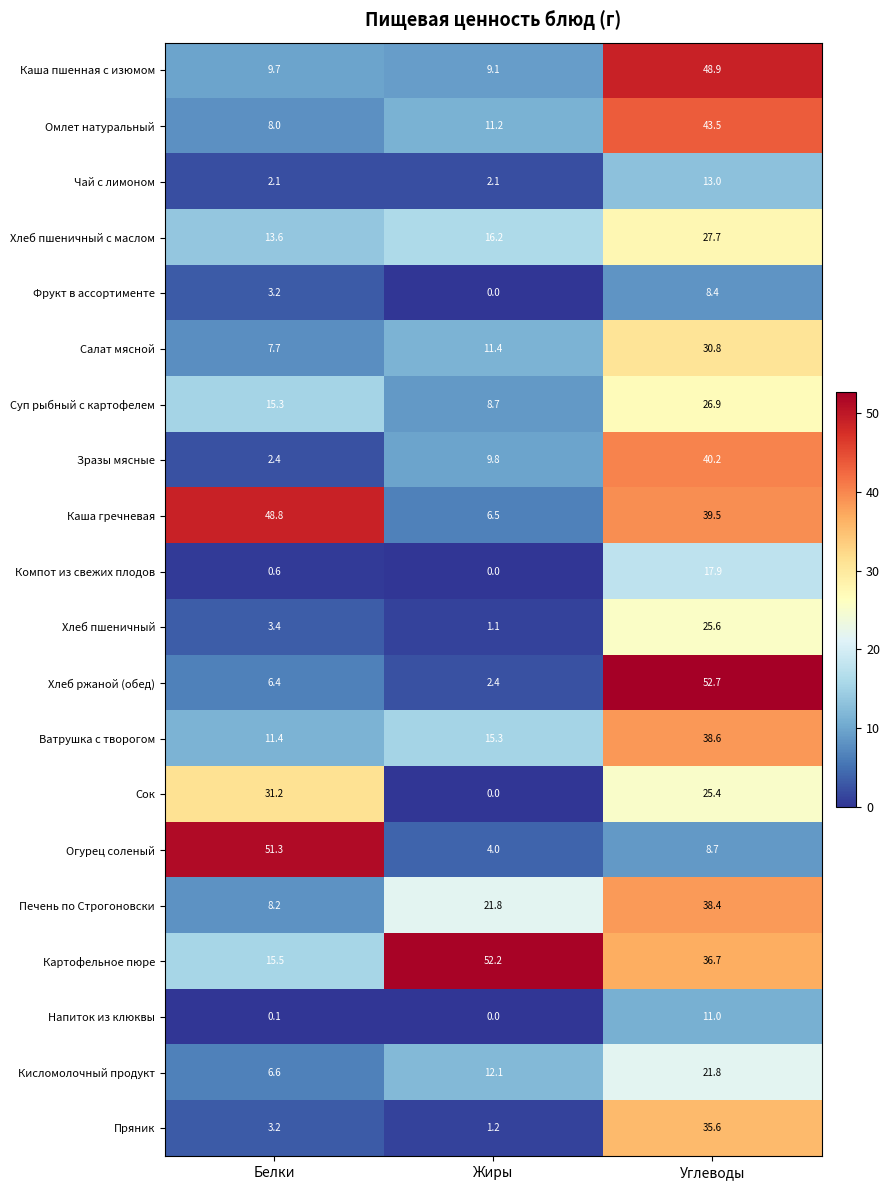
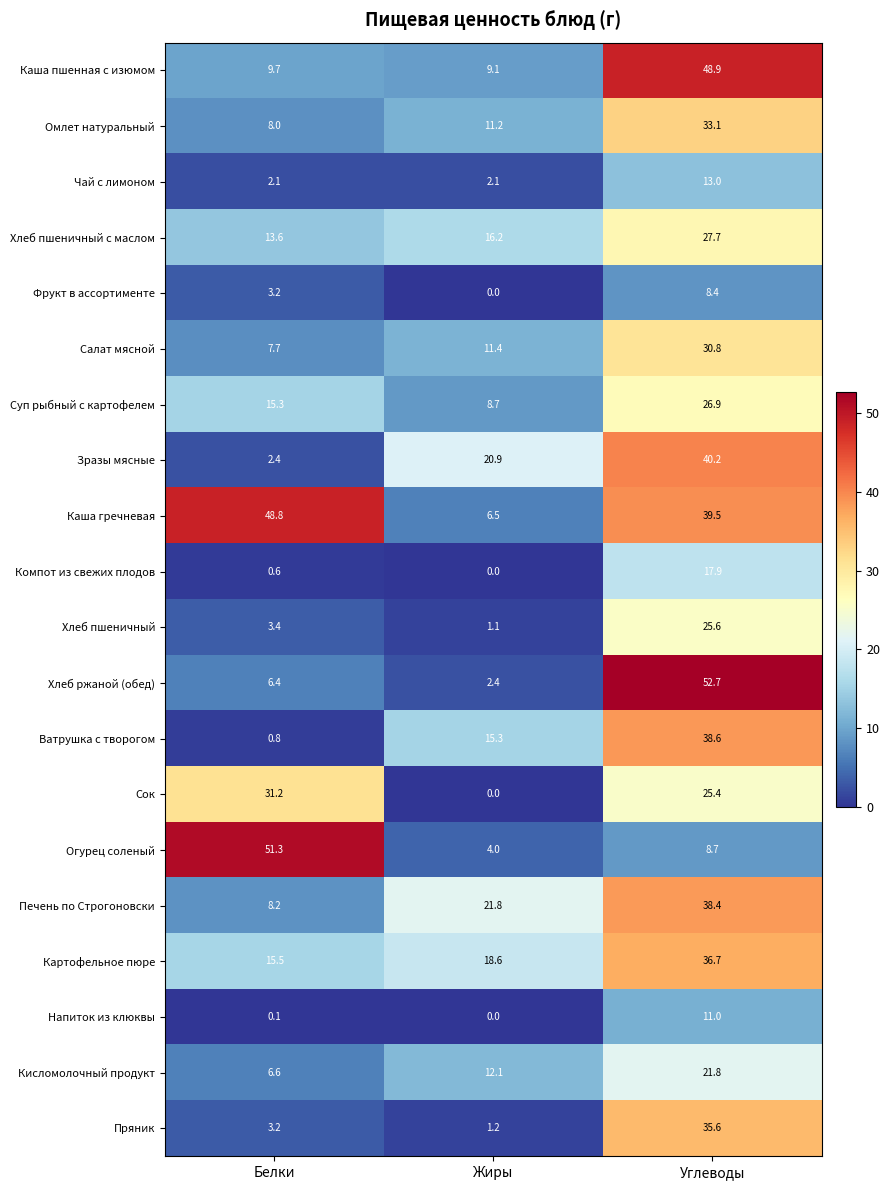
Омлет натуральный, Углеводы: 43.5 -> 33.1
Зразы мясные, Жиры: 9.8 -> 20.9
Ватрушка с творогом, Белки: 11.4 -> 0.8
Картофельное пюре, Жиры: 52.2 -> 18.6
